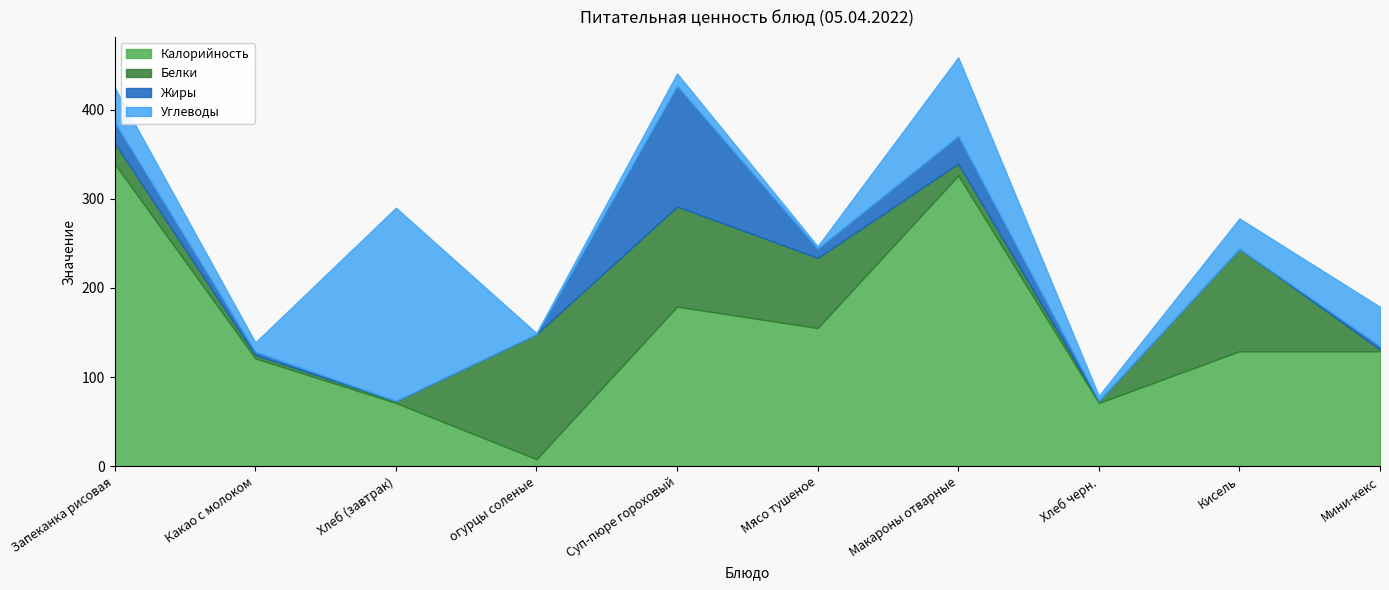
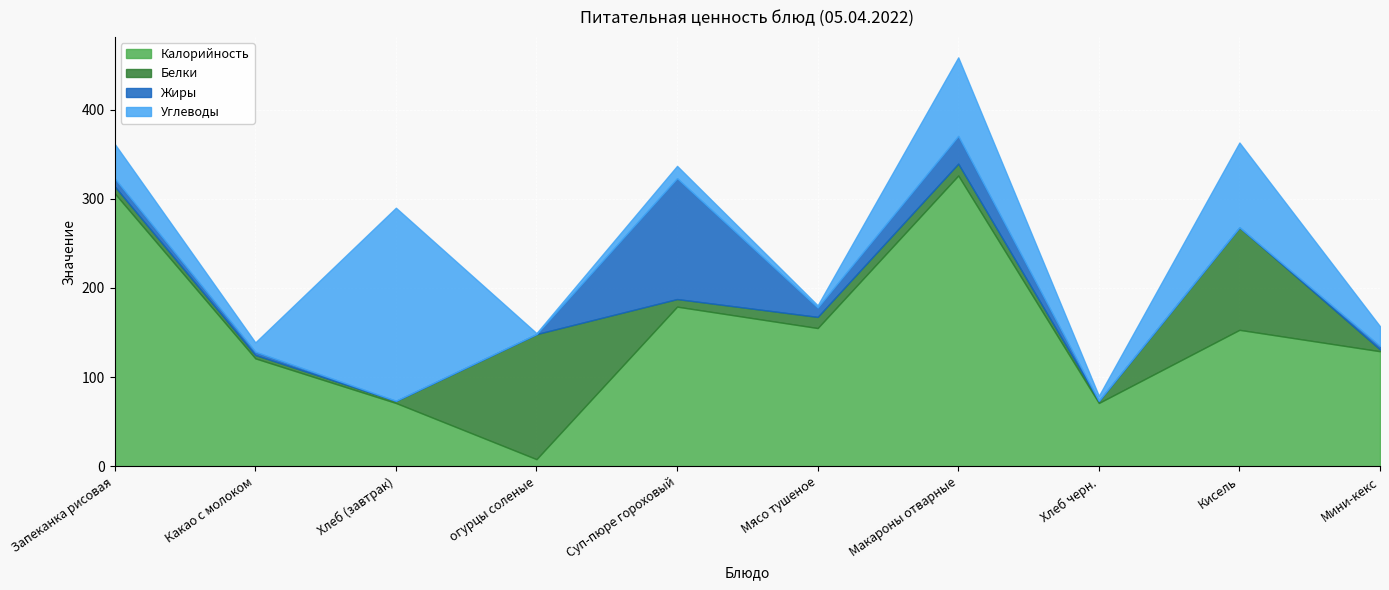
Калорийность, Запеканка рисовая: 340 -> 310
Белки, Запеканка рисовая: 20 -> 10
Жиры, Запеканка рисовая: 20 -> 10
Белки, Суп-пюре гороховый: 110 -> 10
Белки, Мясо тушеное: 80 -> 10
Калорийность, Кисель: 130 -> 150
Углеводы, Кисель: 30 -> 100
Углеводы, Мини-кекс: 40 -> 20
